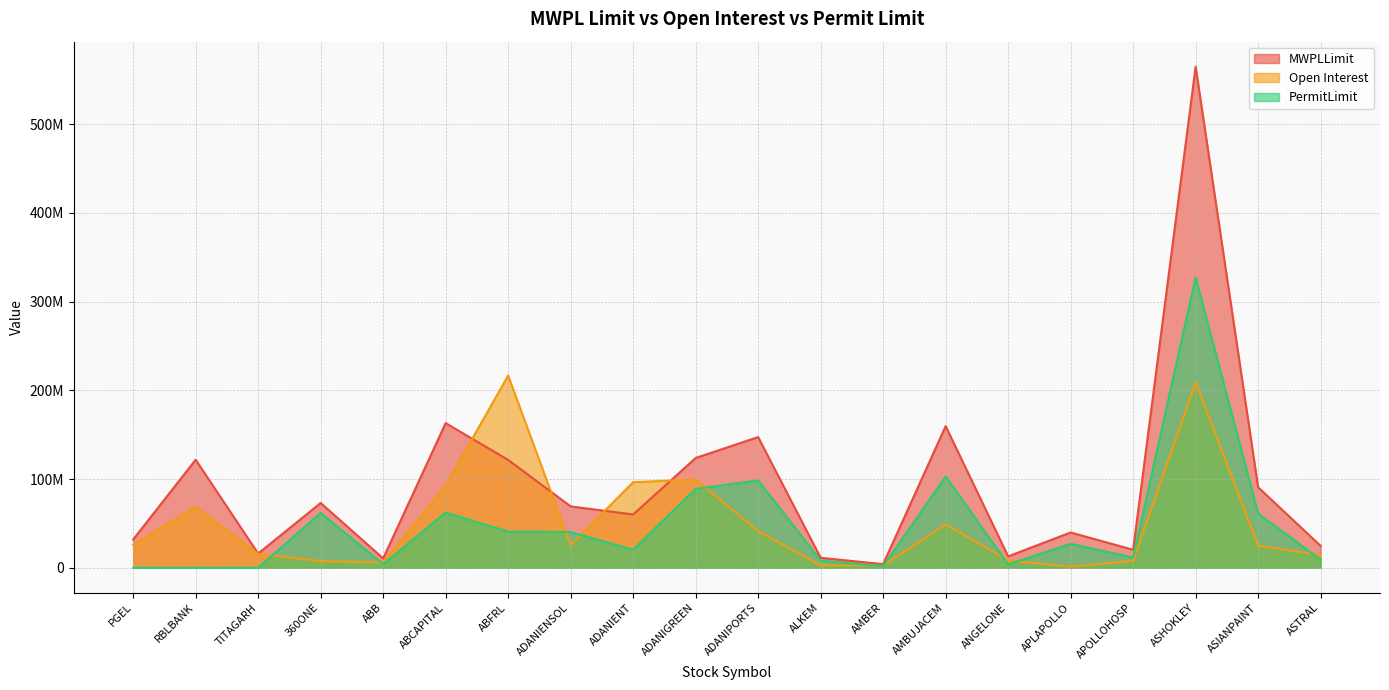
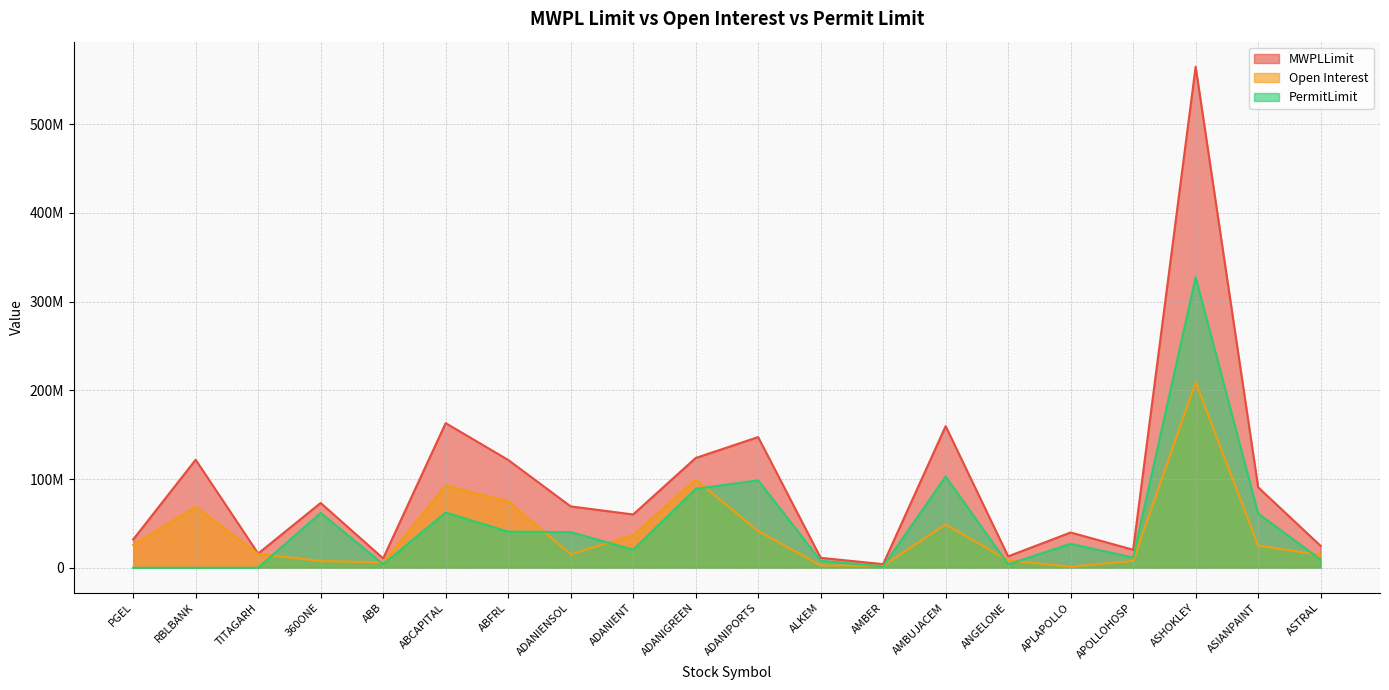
Open Interest, ABFRL: 220000000 -> 70000000
Open Interest, ADANIENSOL: 30000000 -> 20000000
Open Interest, ADANIENT: 100000000 -> 40000000
